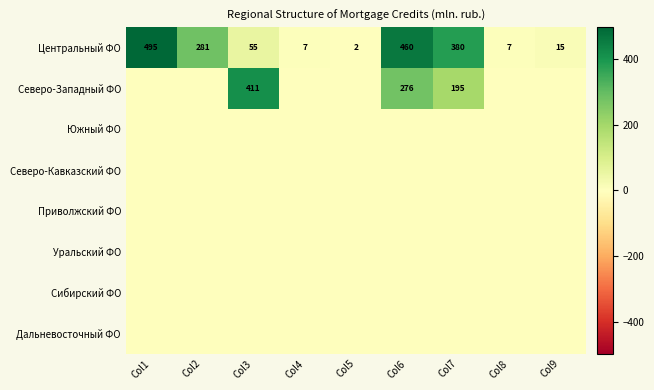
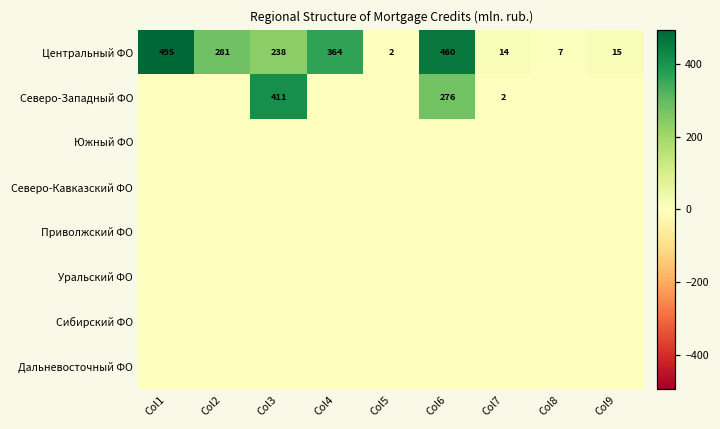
Центральный ФО, Col3: 55 -> 238
Центральный ФО, Col4: 7 -> 364
Центральный ФО, Col7: 380 -> 14
Северо-Западный ФО, Col7: 195 -> 2
